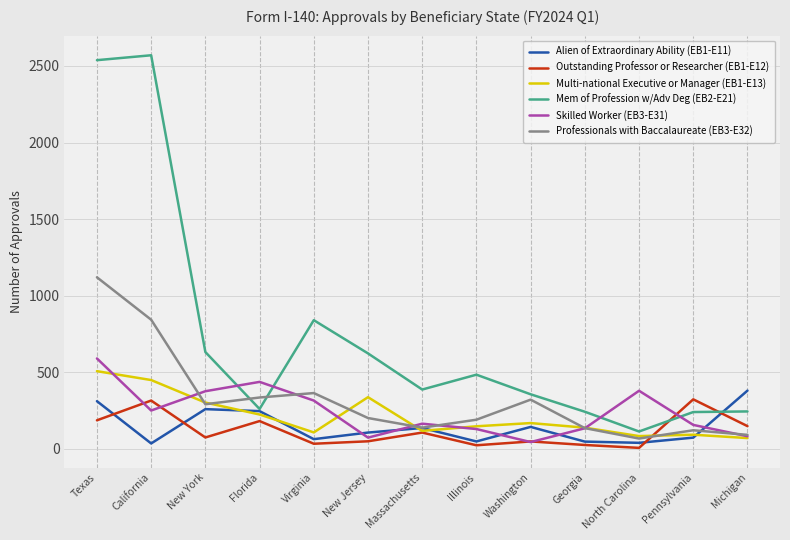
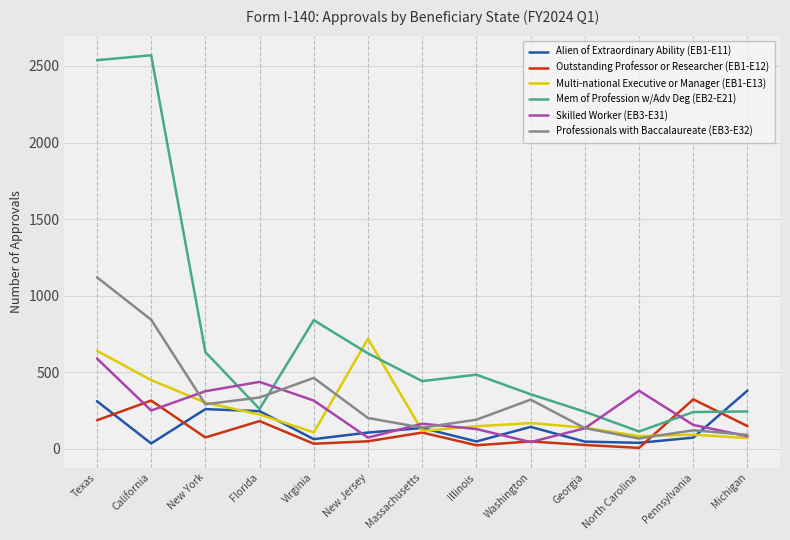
Multi-national Executive or Manager (EB1-E13), Texas: 510 -> 640
Professionals with Baccalaureate (EB3-E32), Virginia: 360 -> 460
Multi-national Executive or Manager (EB1-E13), New Jersey: 340 -> 720
Mem of Profession w/Adv Deg (EB2-E21), Massachusetts: 390 -> 440
